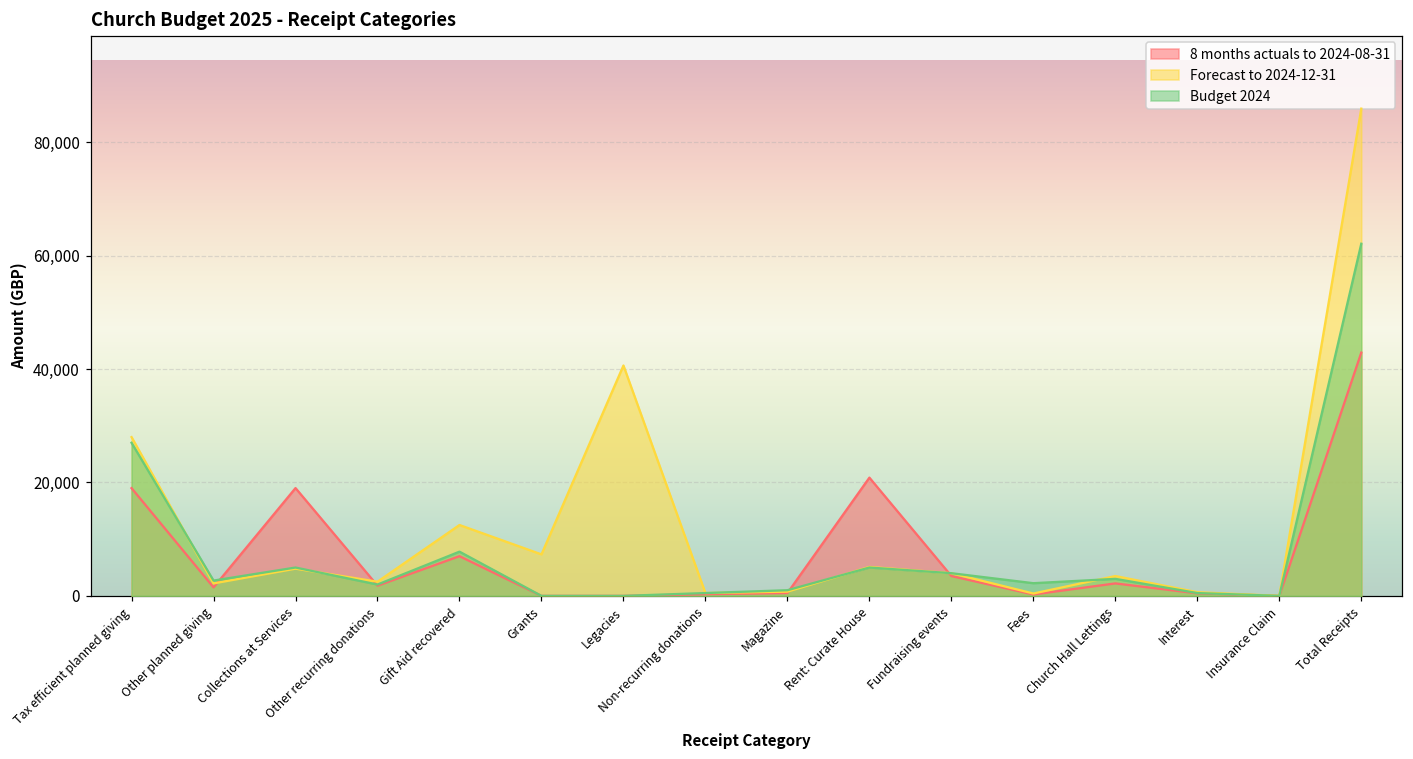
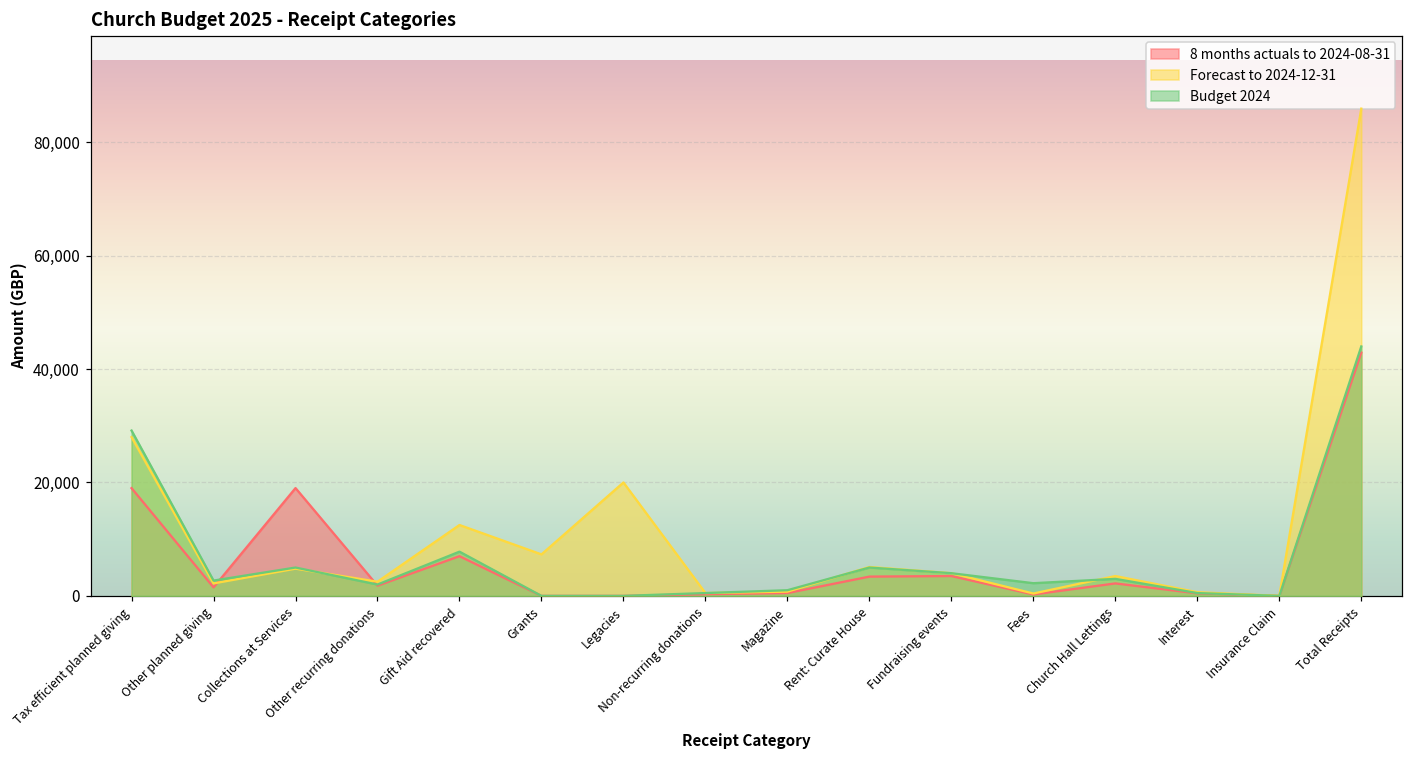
Budget 2024, Tax efficient planned giving: 27,000 -> 29,000
Forecast to 2024-12-31, Legacies: 41,000 -> 20,000
8 months actuals to 2024-08-31, Rent: Curate House: 21,000 -> 3,000
Budget 2024, Total Receipts: 62,000 -> 44,000
